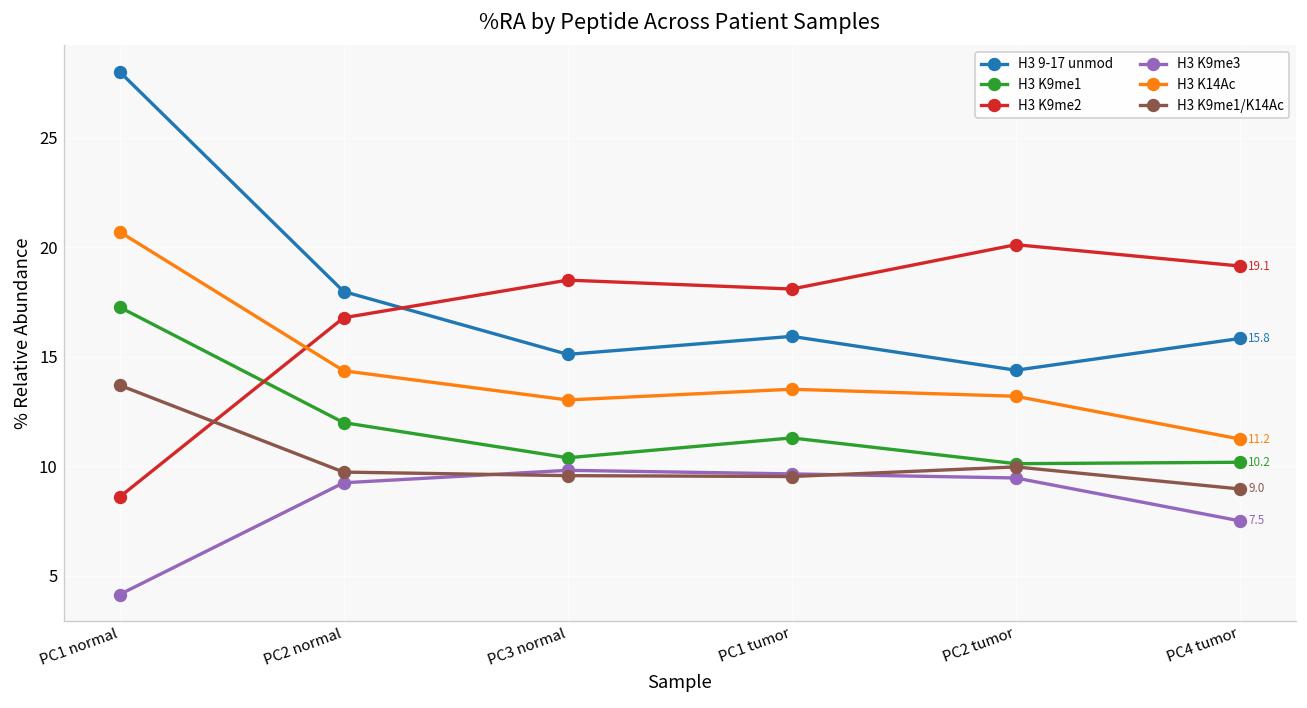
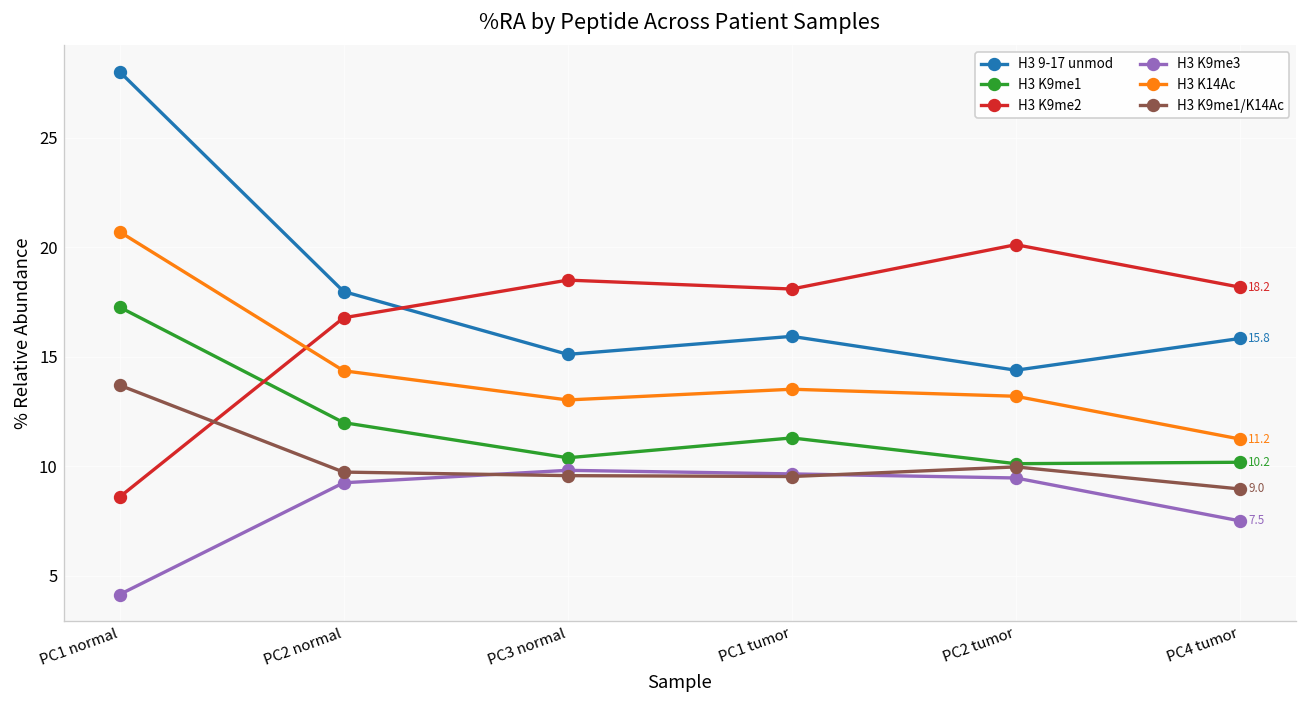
H3 K9me2, PC4 tumor: 19.1 -> 18.2
